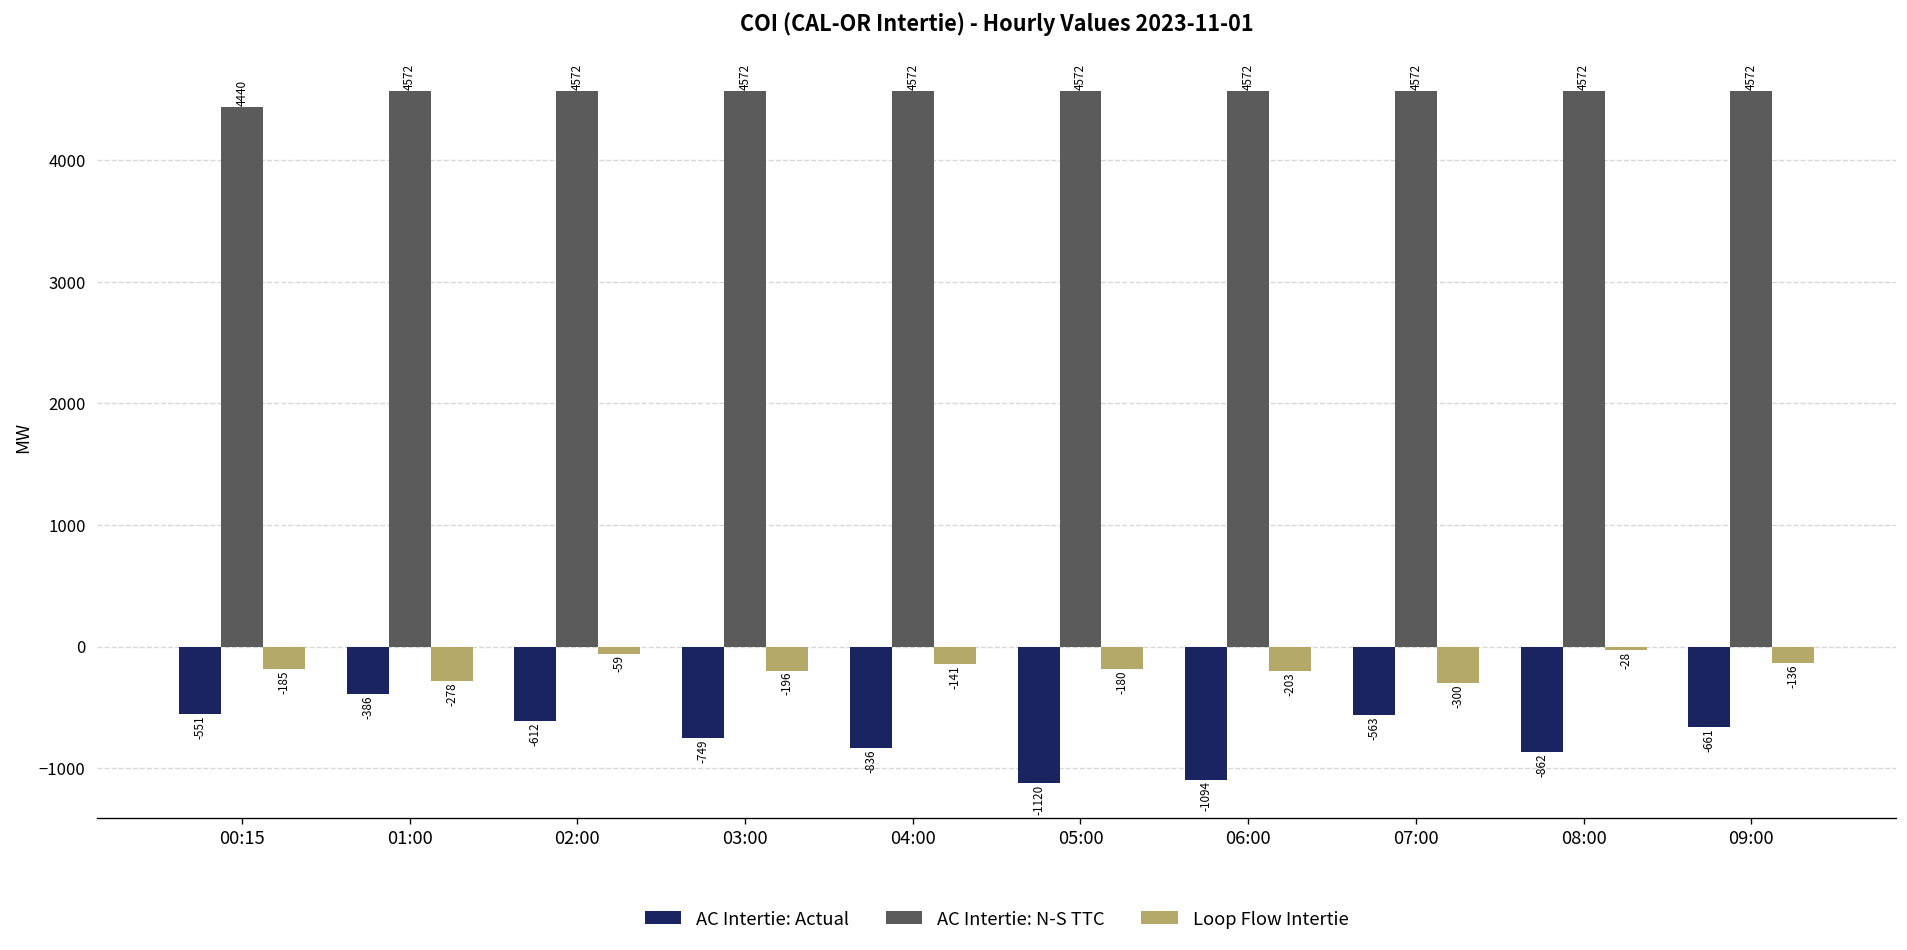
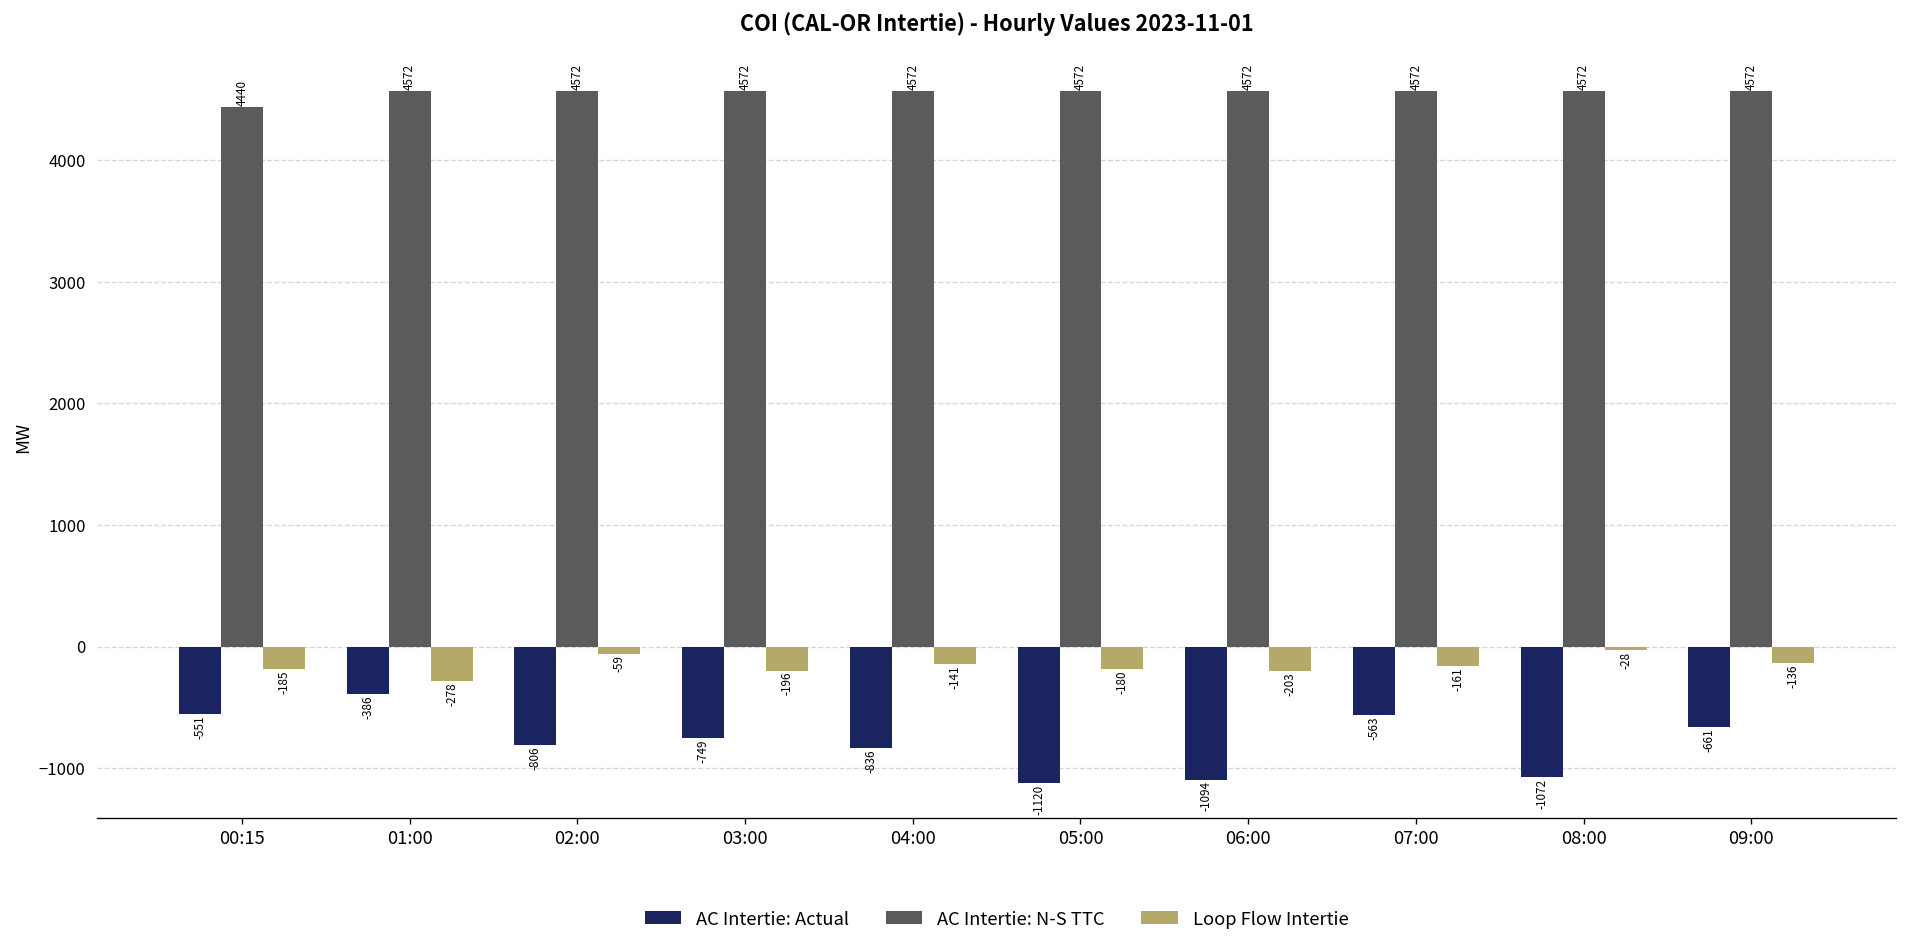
AC Intertie: Actual, 02:00: -612 -> -806
Loop Flow Intertie, 07:00: -300 -> -161
AC Intertie: Actual, 08:00: -862 -> -1072
